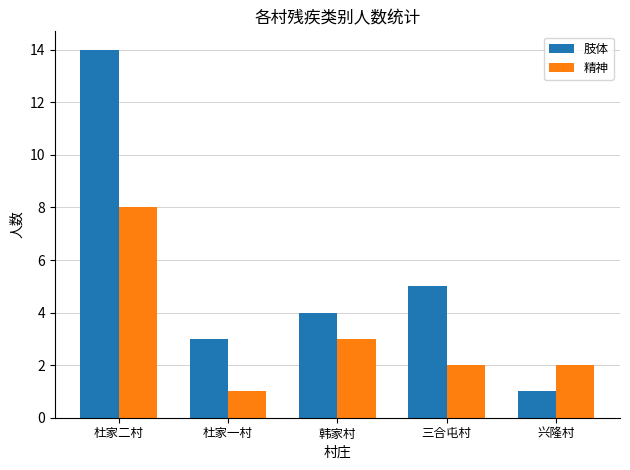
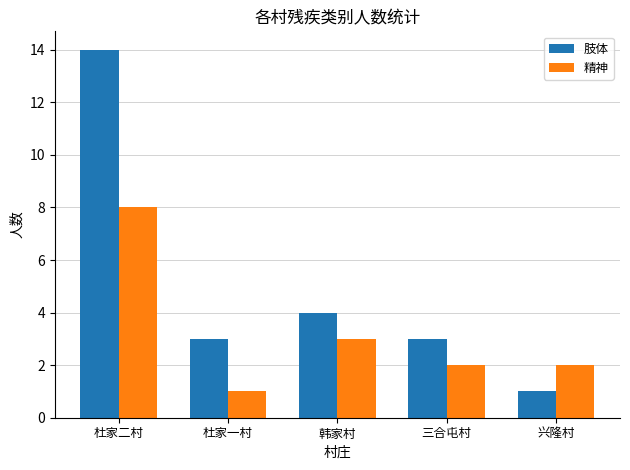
肢体, 三合屯村: 5 -> 3
